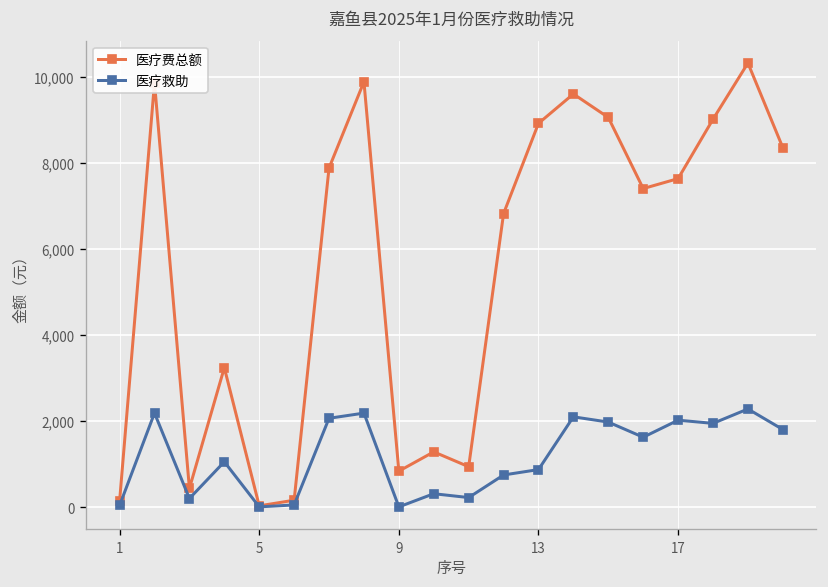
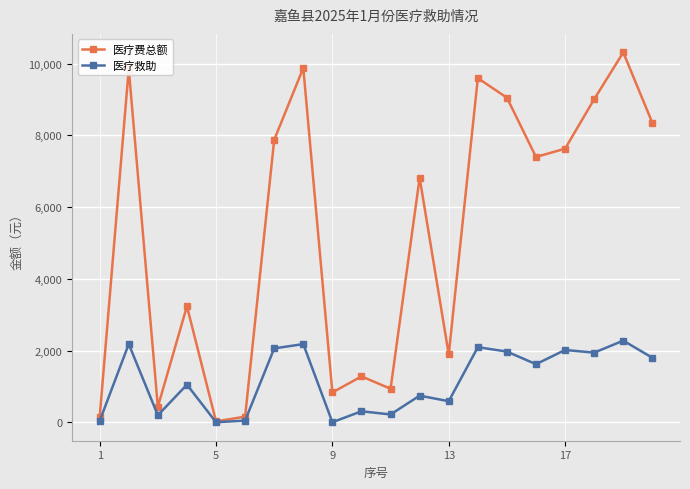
医疗费总额, 13: 8,900 -> 1,900
医疗救助, 13: 900 -> 600
